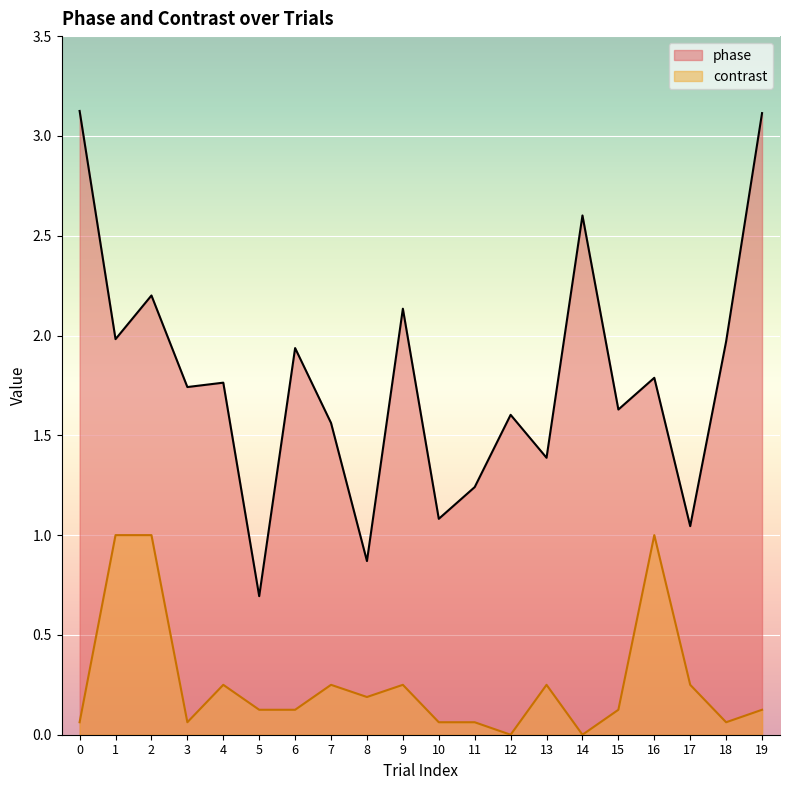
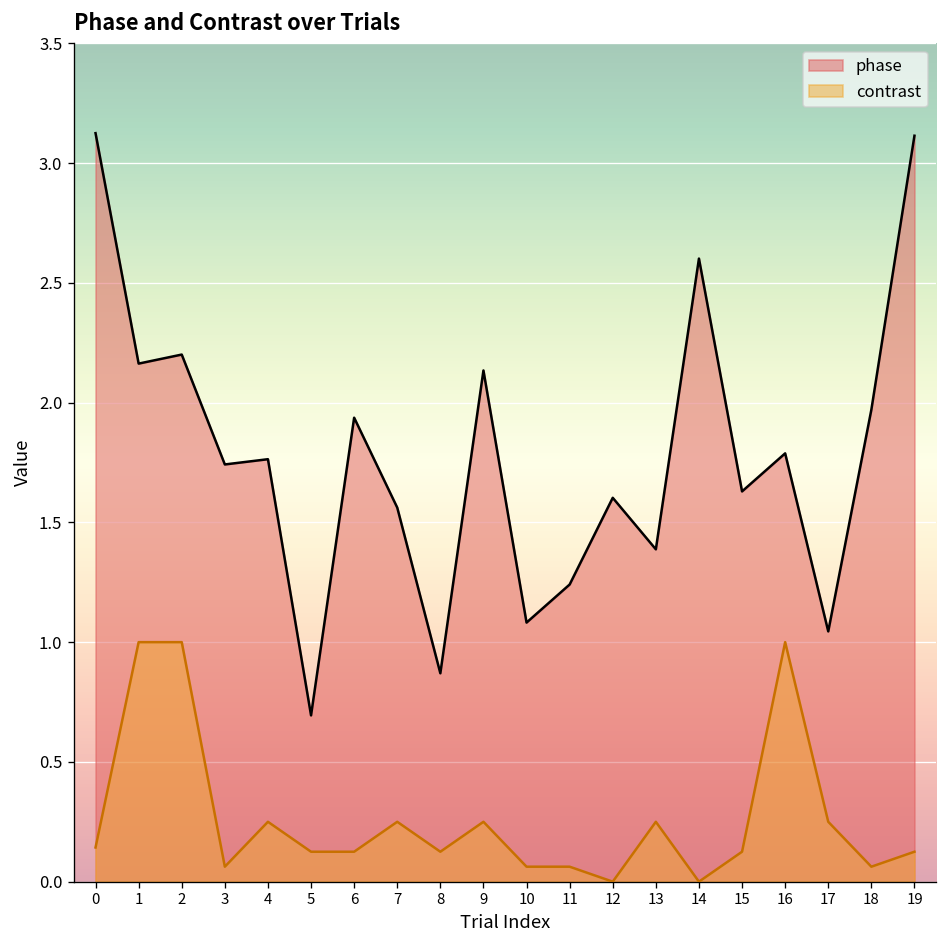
contrast, 0: 0.06 -> 0.14
phase, 1: 1.98 -> 2.16
contrast, 8: 0.19 -> 0.13
